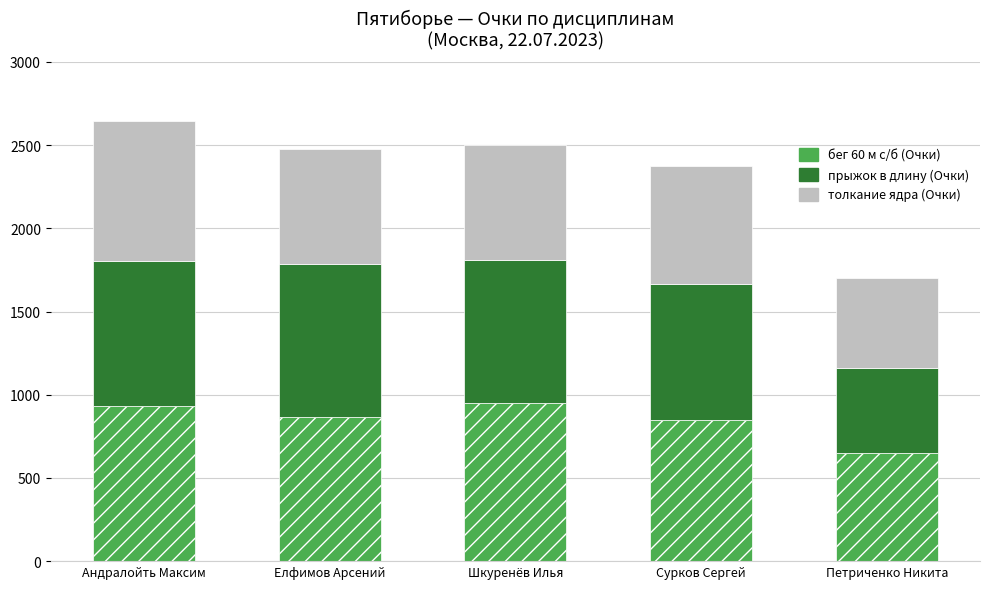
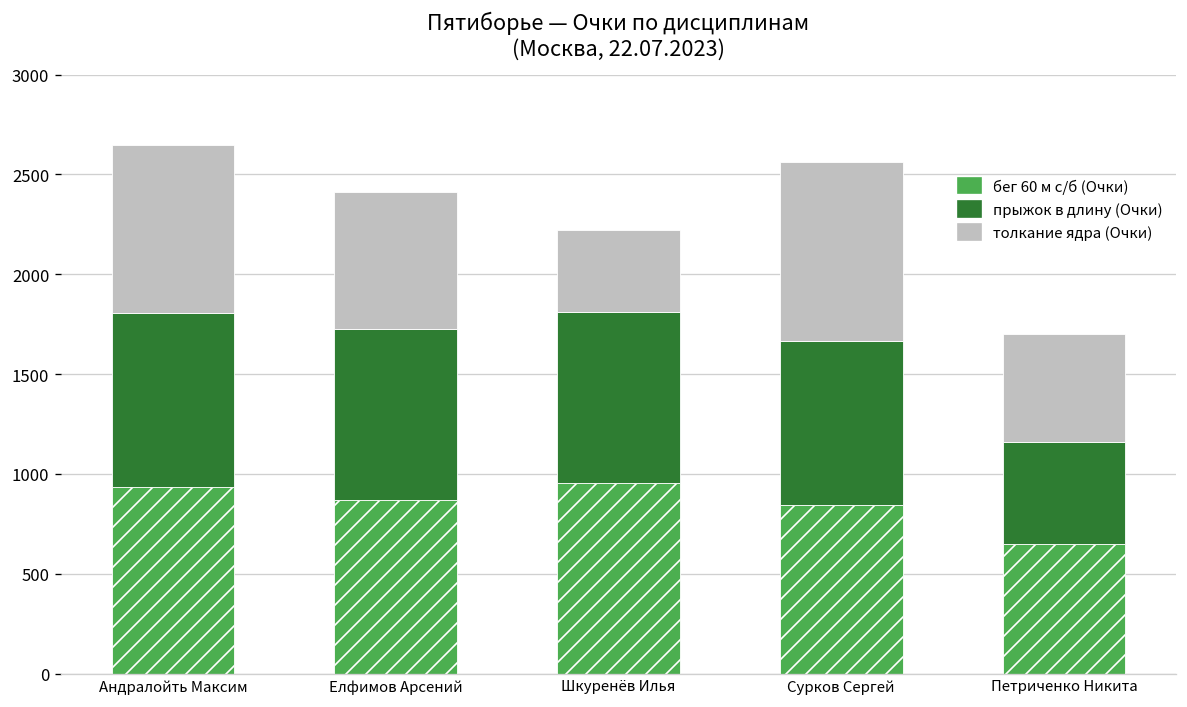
прыжок в длину (Очки), Елфимов Арсений: 920 -> 860
толкание ядра (Очки), Шкуренёв Илья: 690 -> 410
толкание ядра (Очки), Сурков Сергей: 710 -> 900
